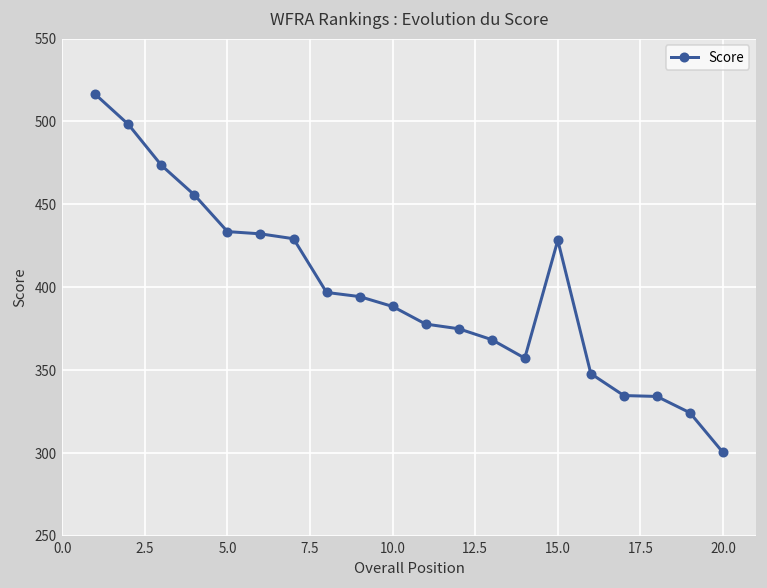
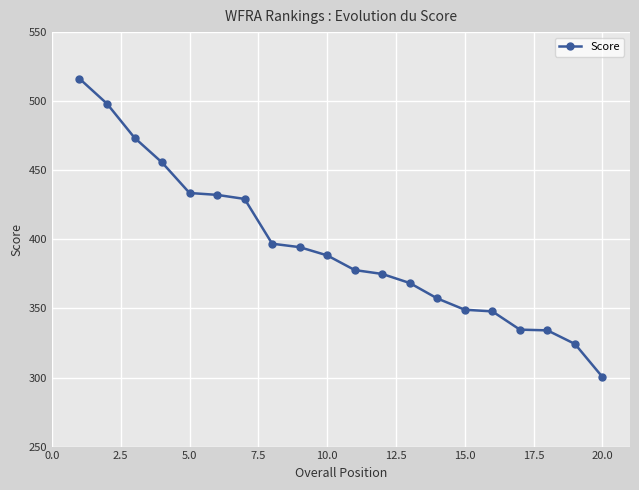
15.0: 428 -> 349
